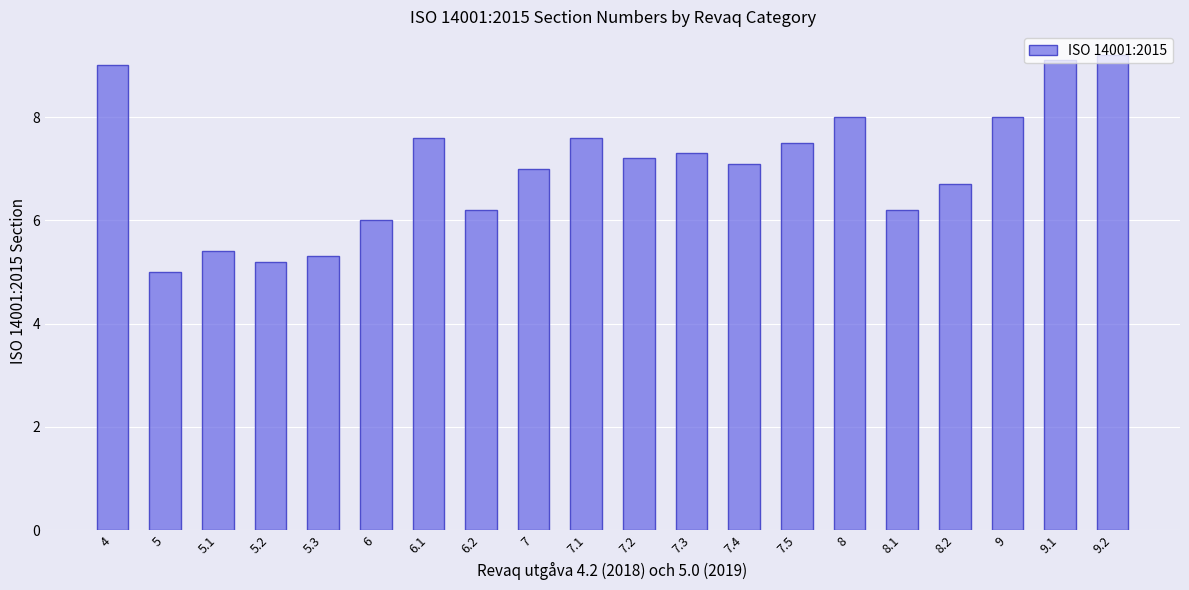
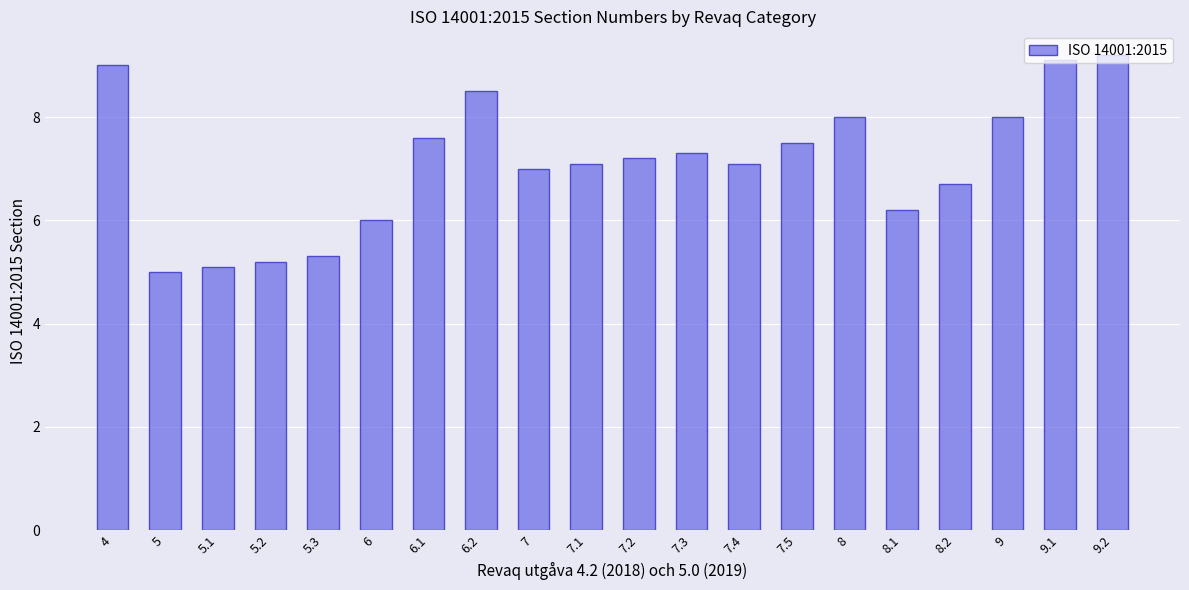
5.1: 5.4 -> 5.1
6.2: 6.2 -> 8.5
7.1: 7.6 -> 7.1
